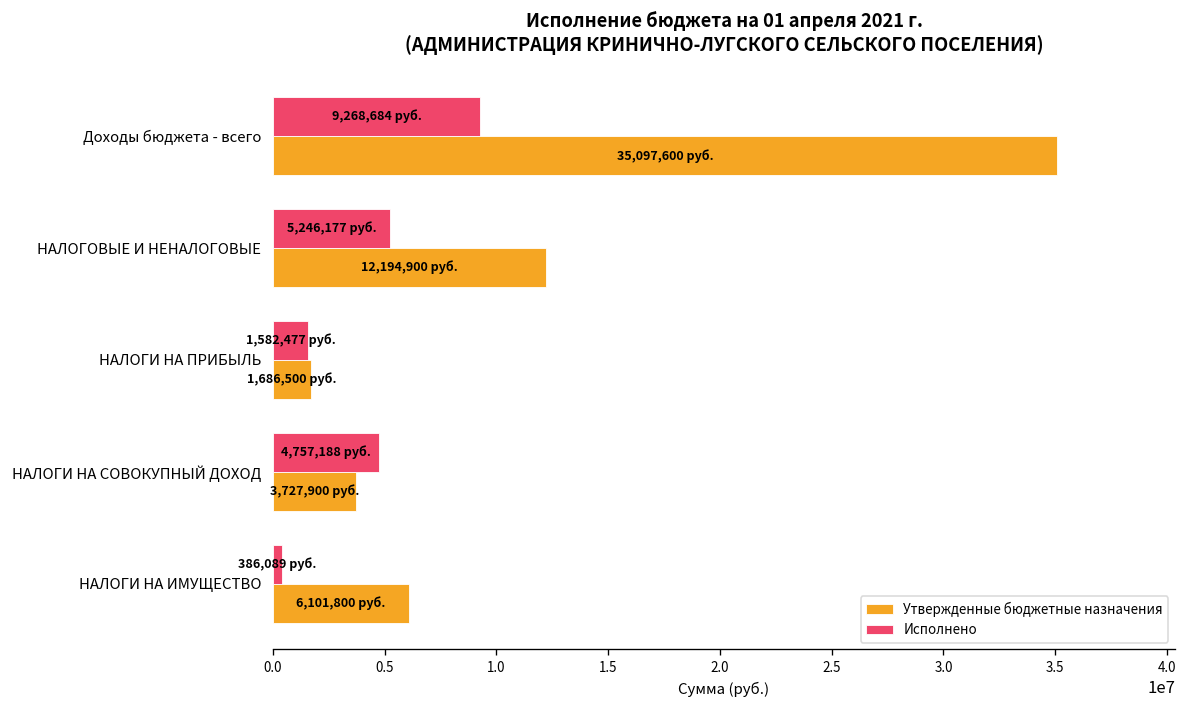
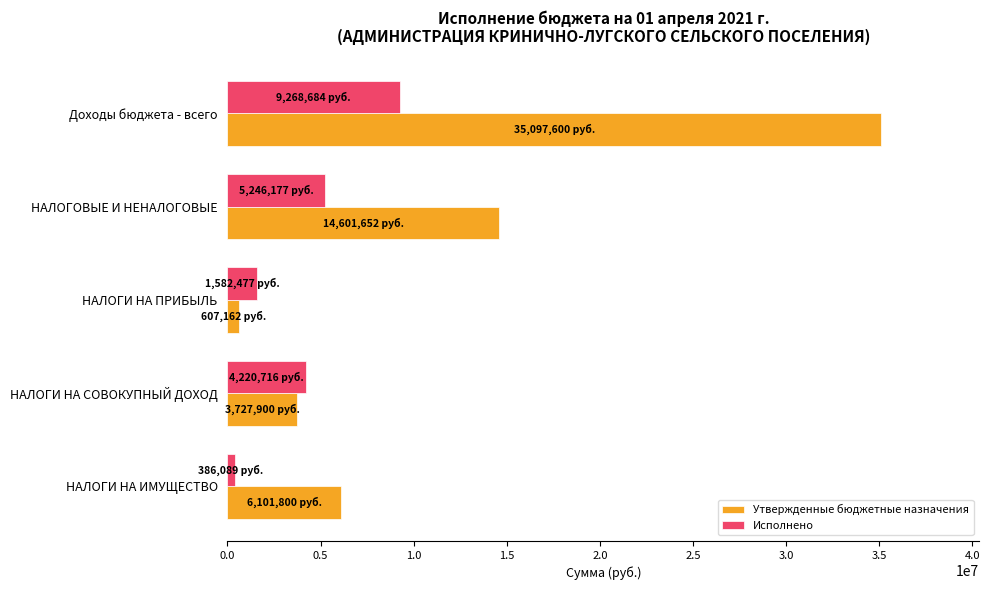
Утвержденные бюджетные назначения, НАЛОГОВЫЕ И НЕНАЛОГОВЫЕ: 12,194,900 -> 14,601,652
Утвержденные бюджетные назначения, НАЛОГИ НА ПРИБЫЛЬ: 1,686,500 -> 607,162
Исполнено, НАЛОГИ НА СОВОКУПНЫЙ ДОХОД: 4,757,188 -> 4,220,716
